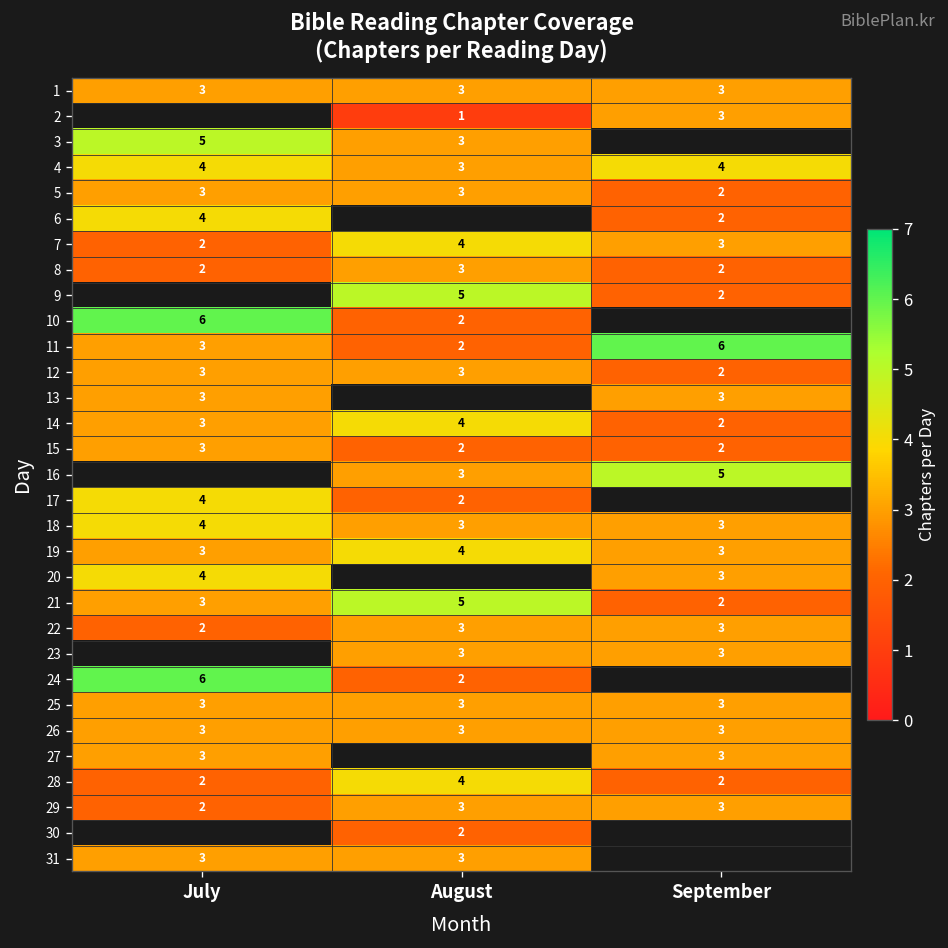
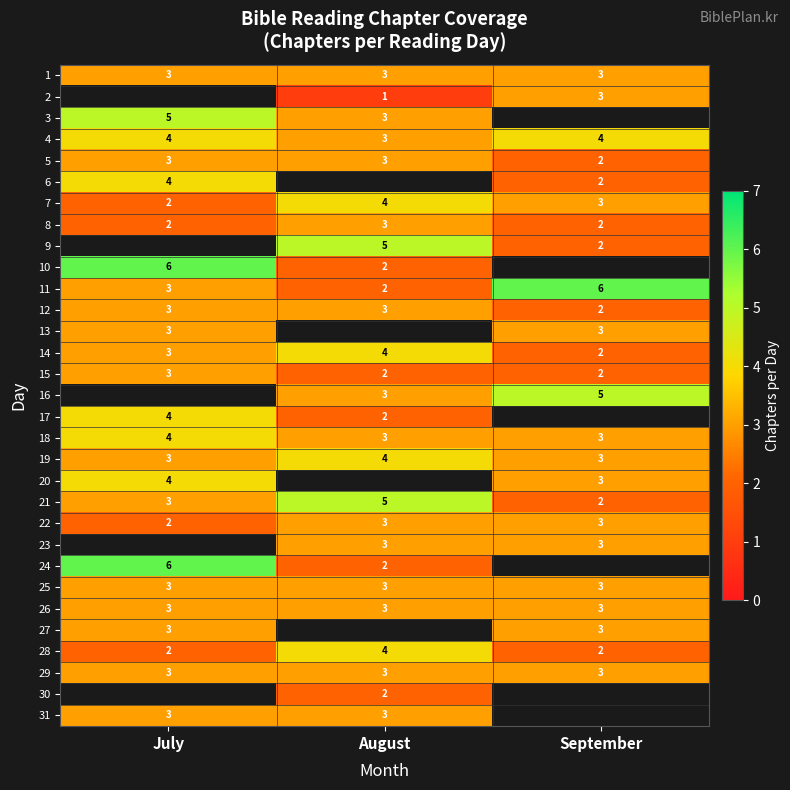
29, July: 2 -> 3
